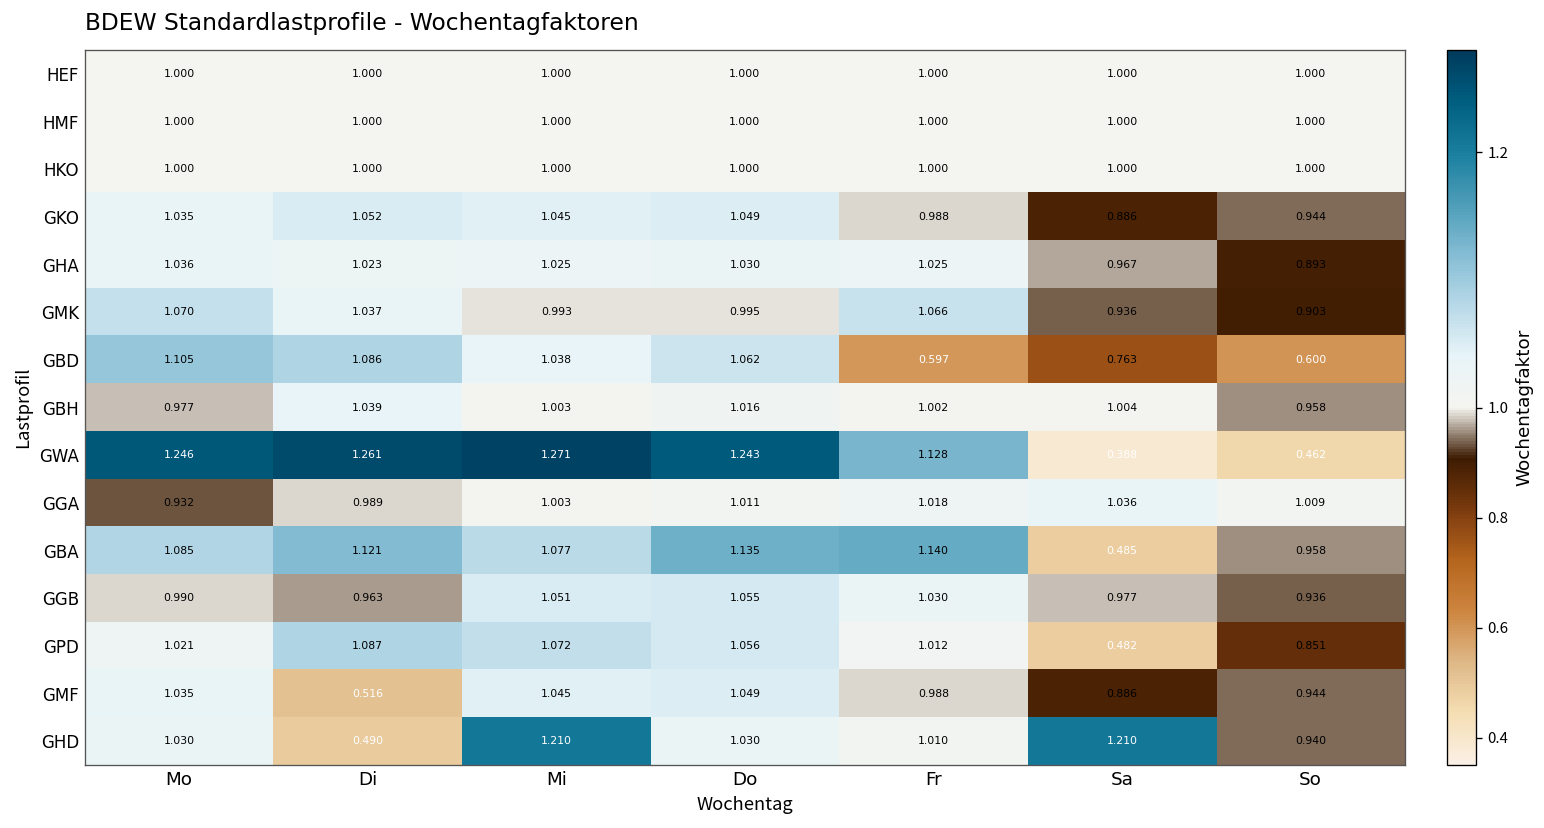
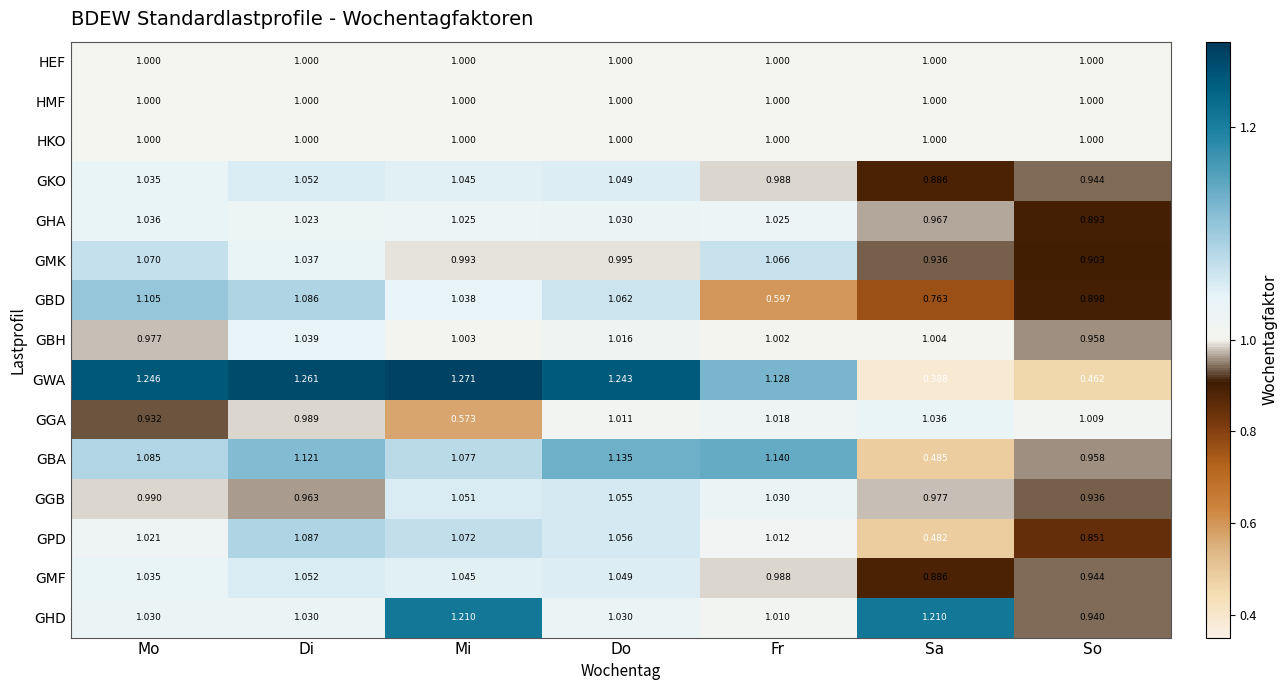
GBD, So: 0.600 -> 0.898
GGA, Mi: 1.003 -> 0.573
GMF, Di: 0.516 -> 1.052
GHD, Di: 0.490 -> 1.030
